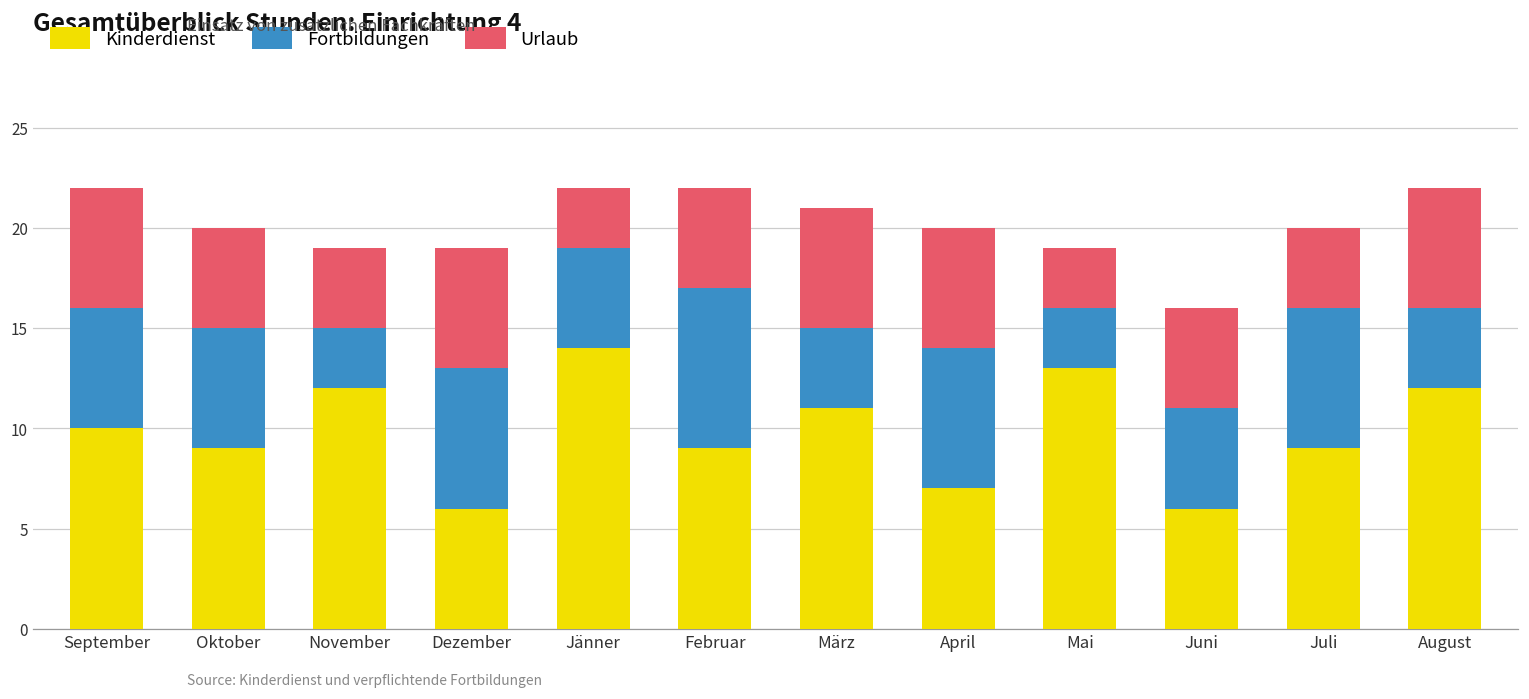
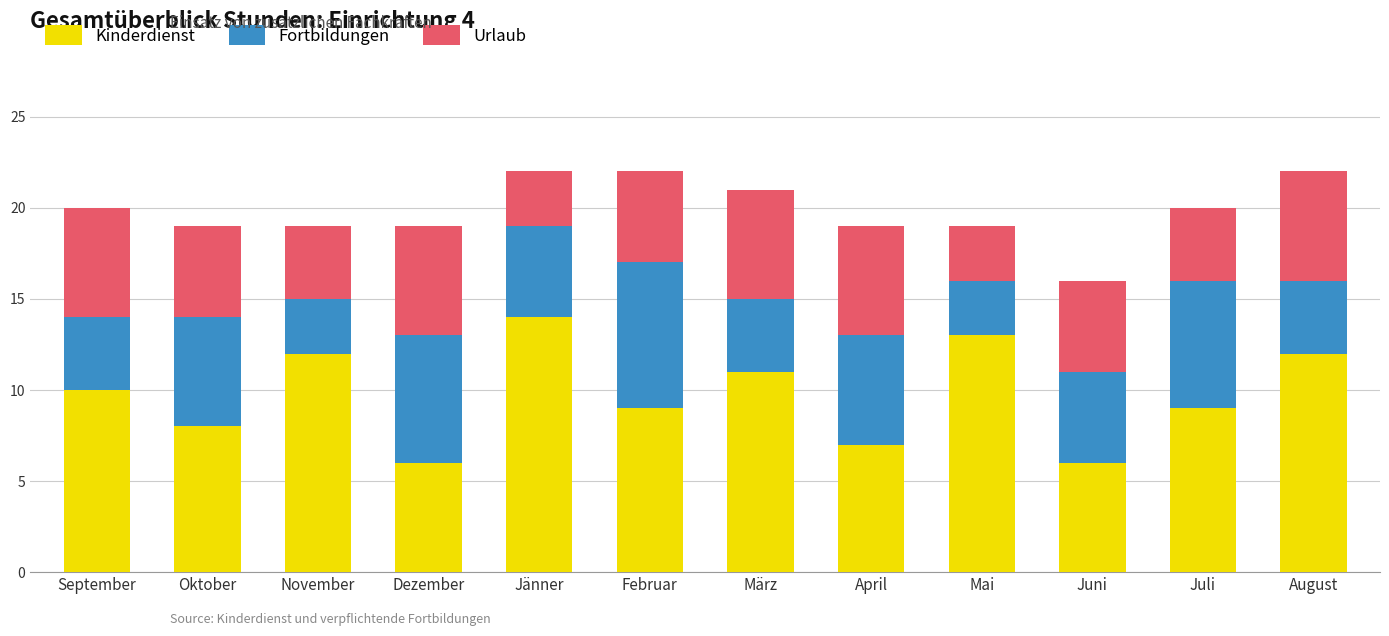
Fortbildungen, September: 6 -> 4
Kinderdienst, Oktober: 9 -> 8
Fortbildungen, April: 7 -> 6
